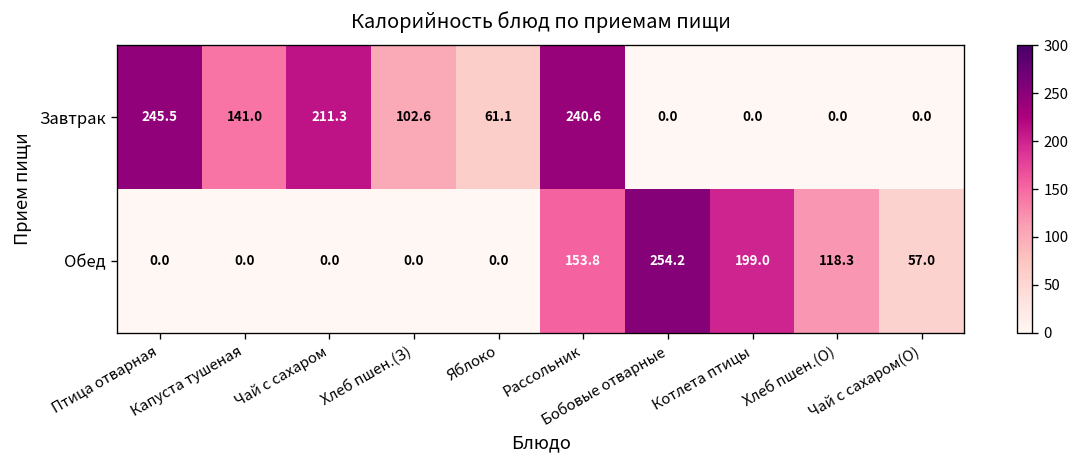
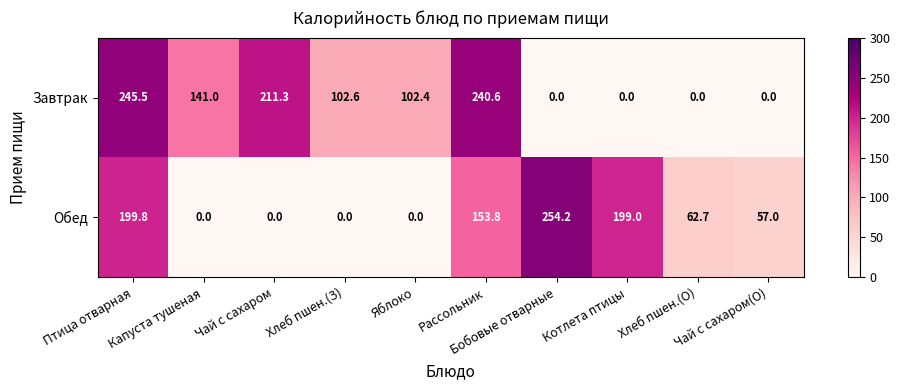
Завтрак, Яблоко: 61.1 -> 102.4
Обед, Птица отварная: 0.0 -> 199.8
Обед, Хлеб пшен.(О): 118.3 -> 62.7
